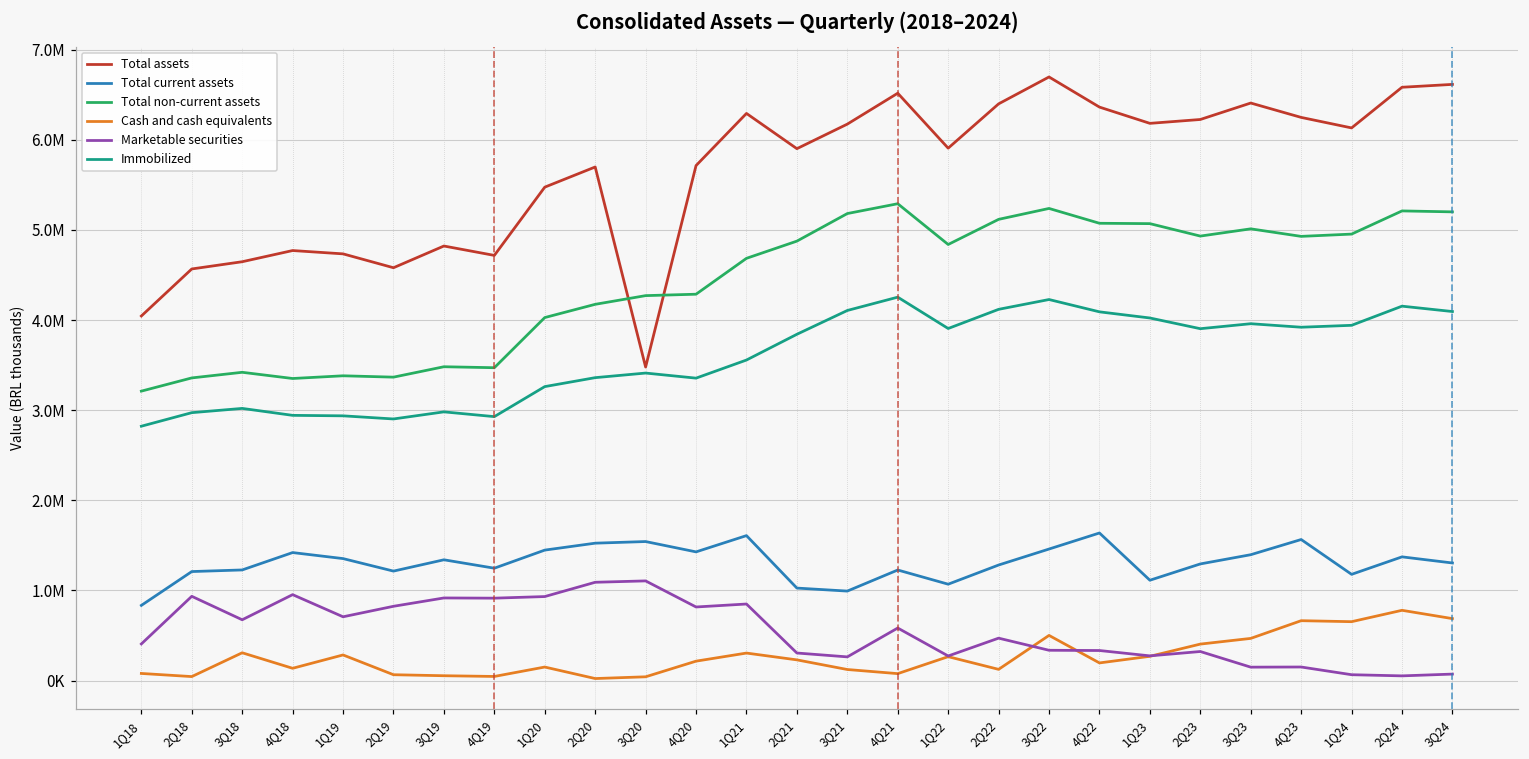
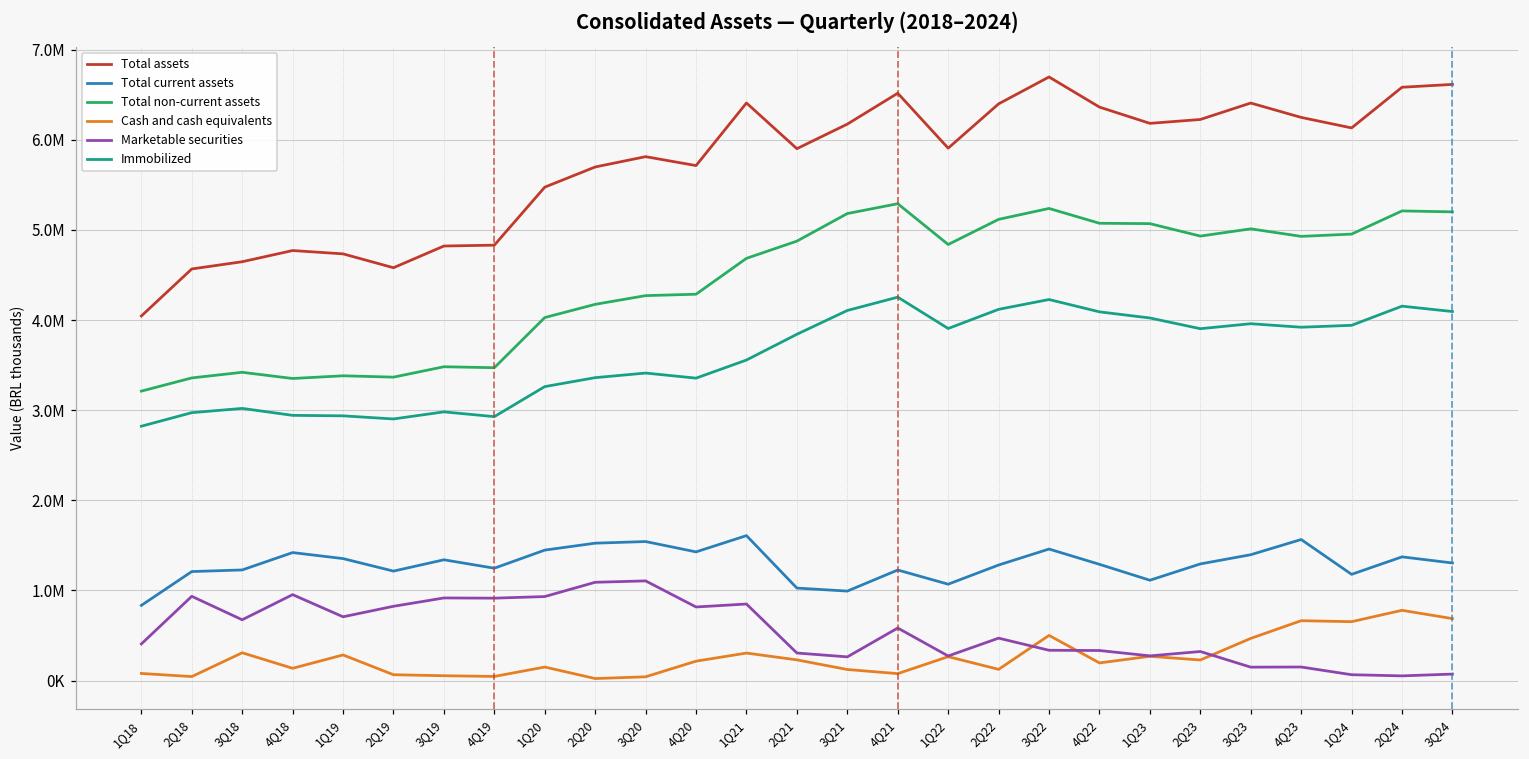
Total assets, 4Q19: 4700000 -> 4800000
Total assets, 3Q20: 3500000 -> 5800000
Total assets, 1Q21: 6300000 -> 6400000
Total current assets, 4Q22: 1600000 -> 1300000
Cash and cash equivalents, 2Q23: 400000 -> 200000
